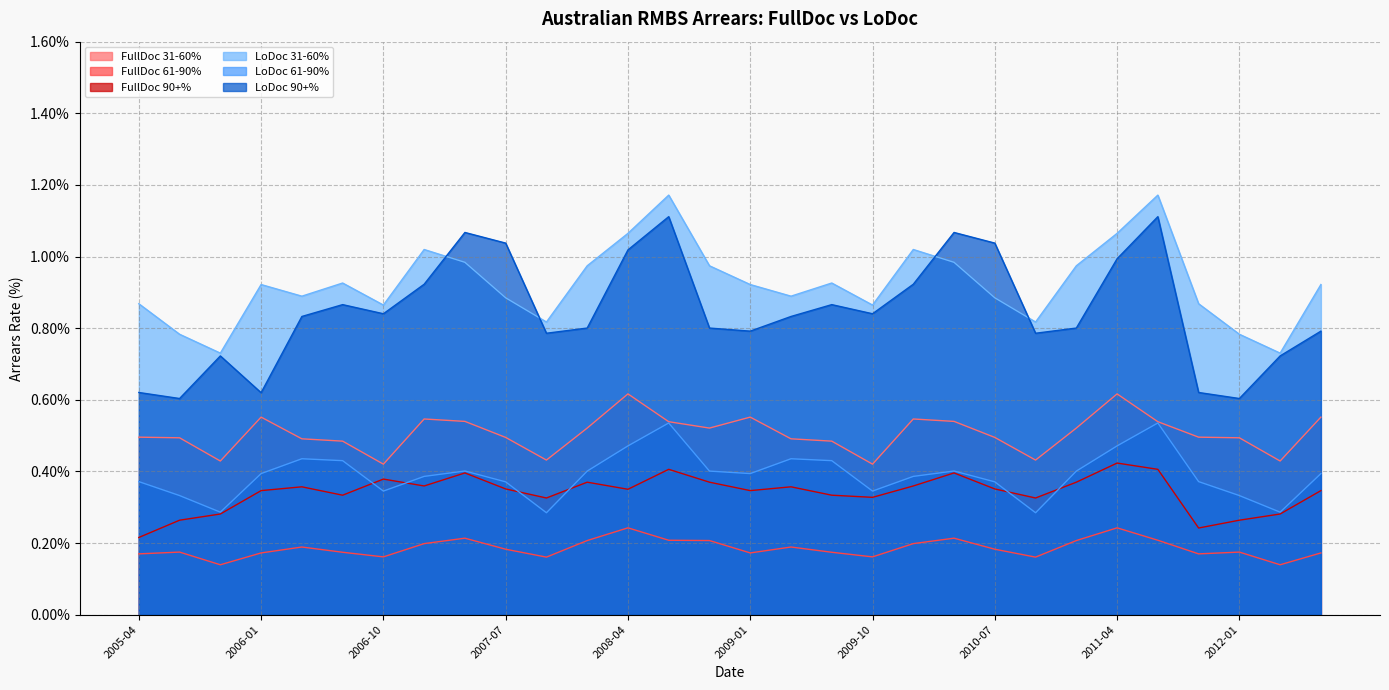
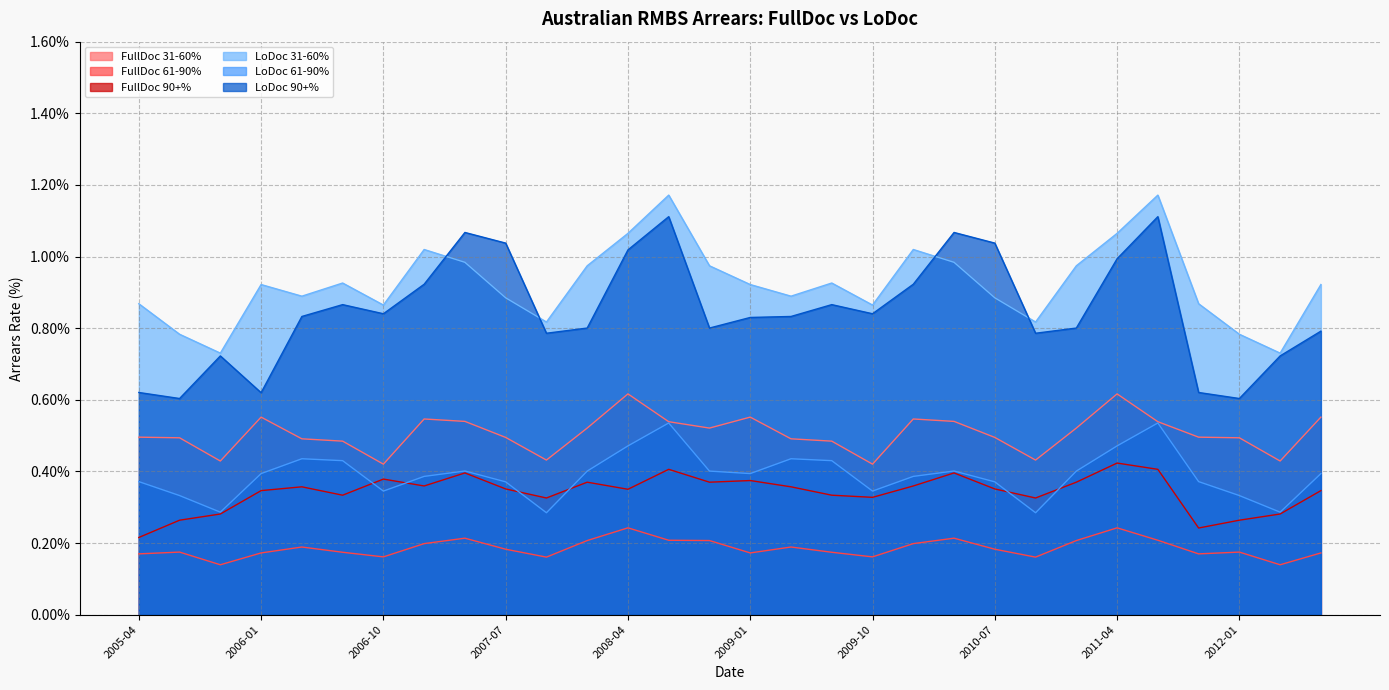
FullDoc 90+%, 2009-01: 0.35% -> 0.37%
LoDoc 90+%, 2009-01: 0.79% -> 0.83%
